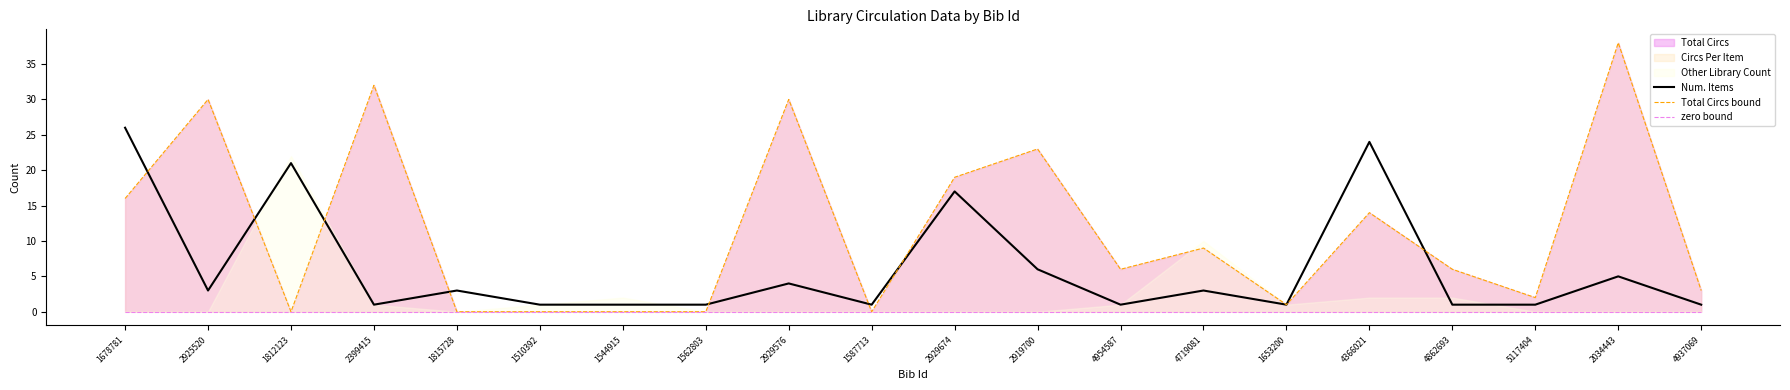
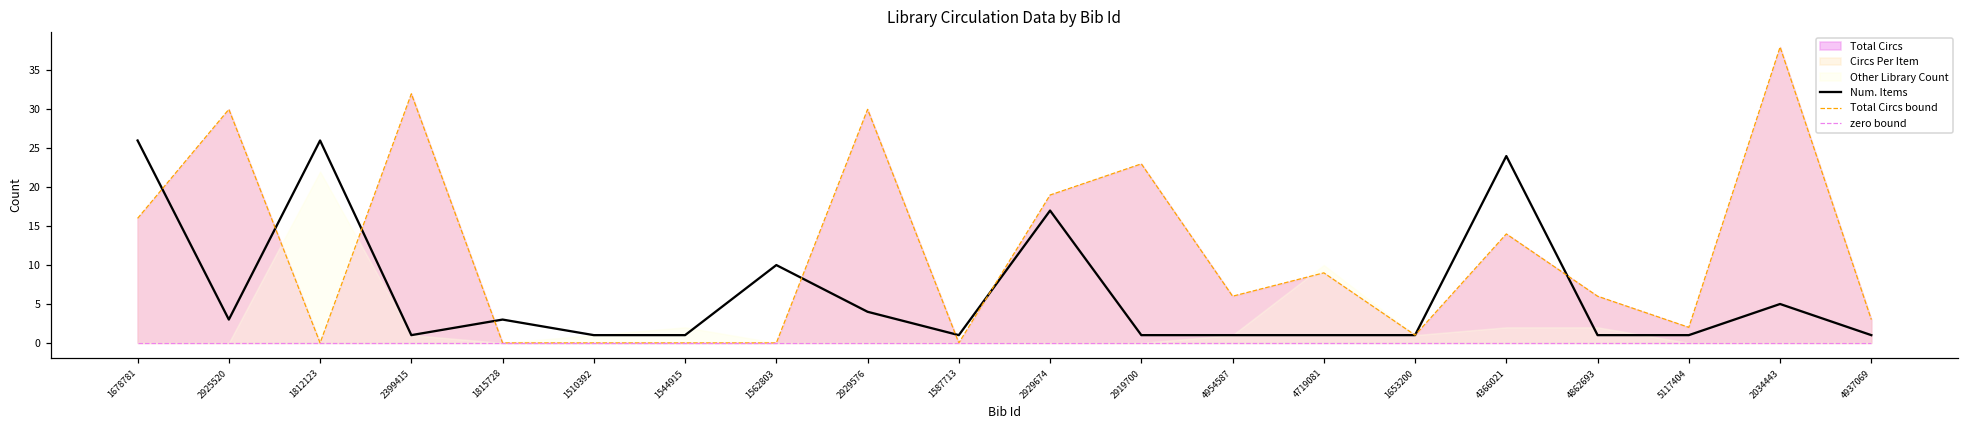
Num. Items, 1812123: 21 -> 26
Num. Items, 1562803: 1 -> 10
Num. Items, 2919700: 6 -> 1
Num. Items, 4719081: 3 -> 1
